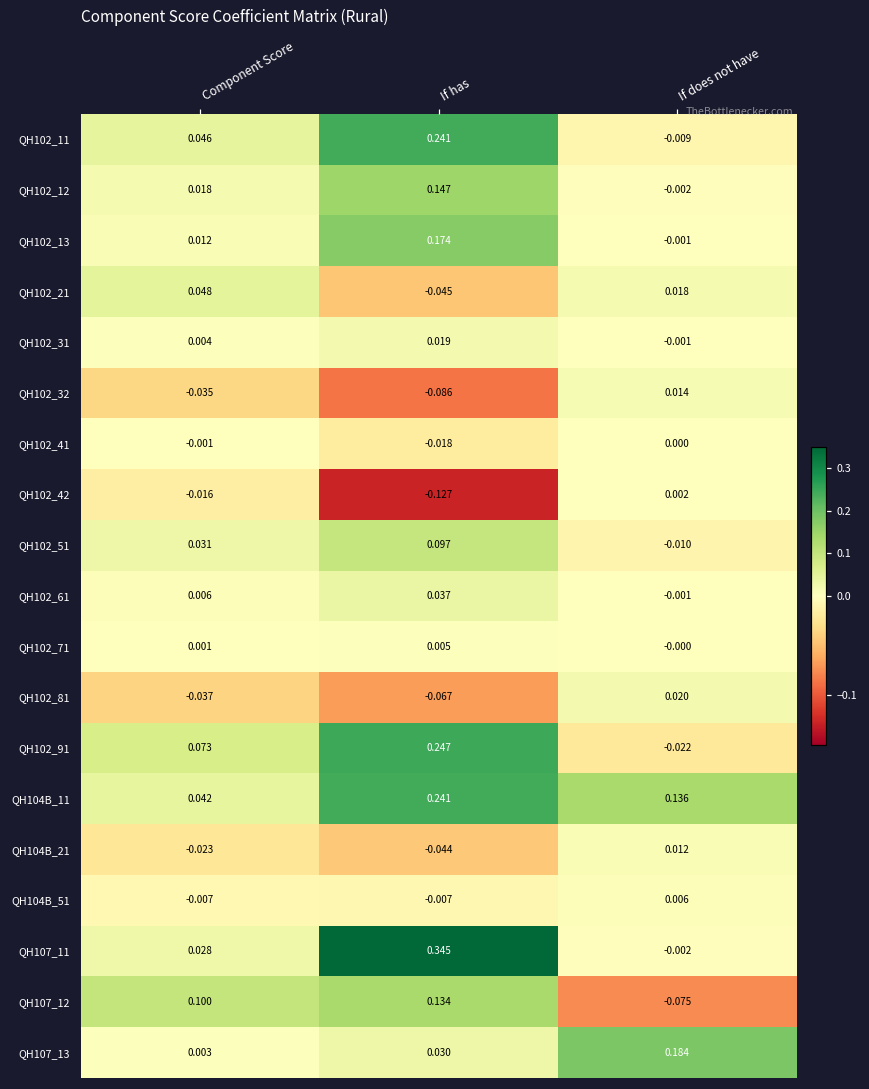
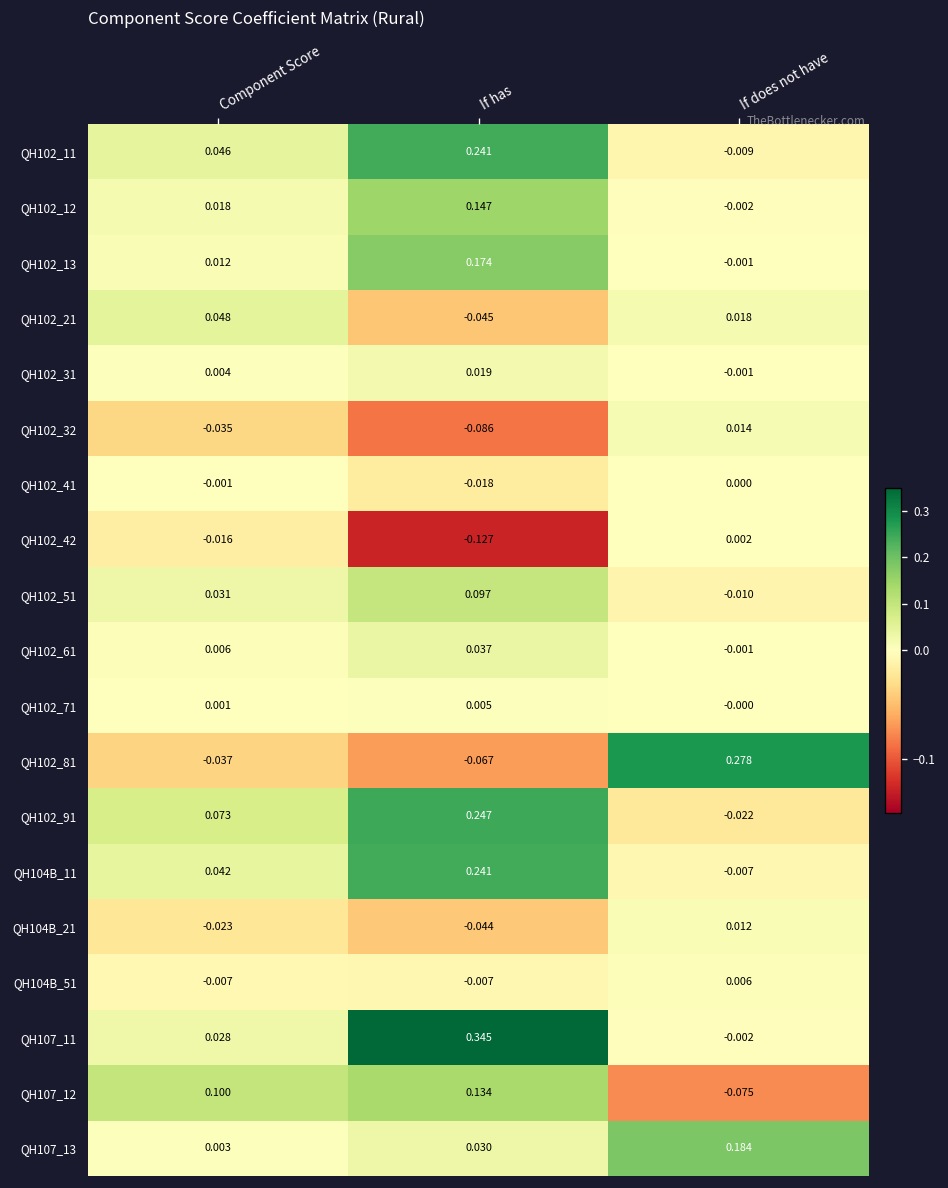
QH102_81, If does not have: 0.020 -> 0.278
QH104B_11, If does not have: 0.136 -> -0.007
